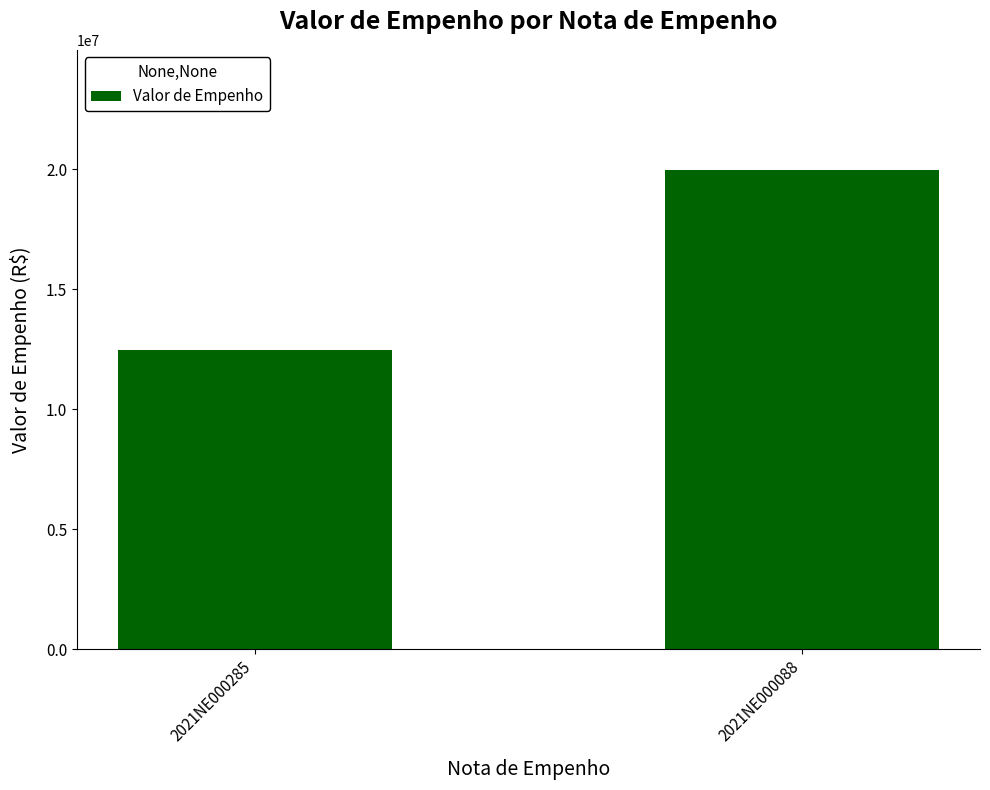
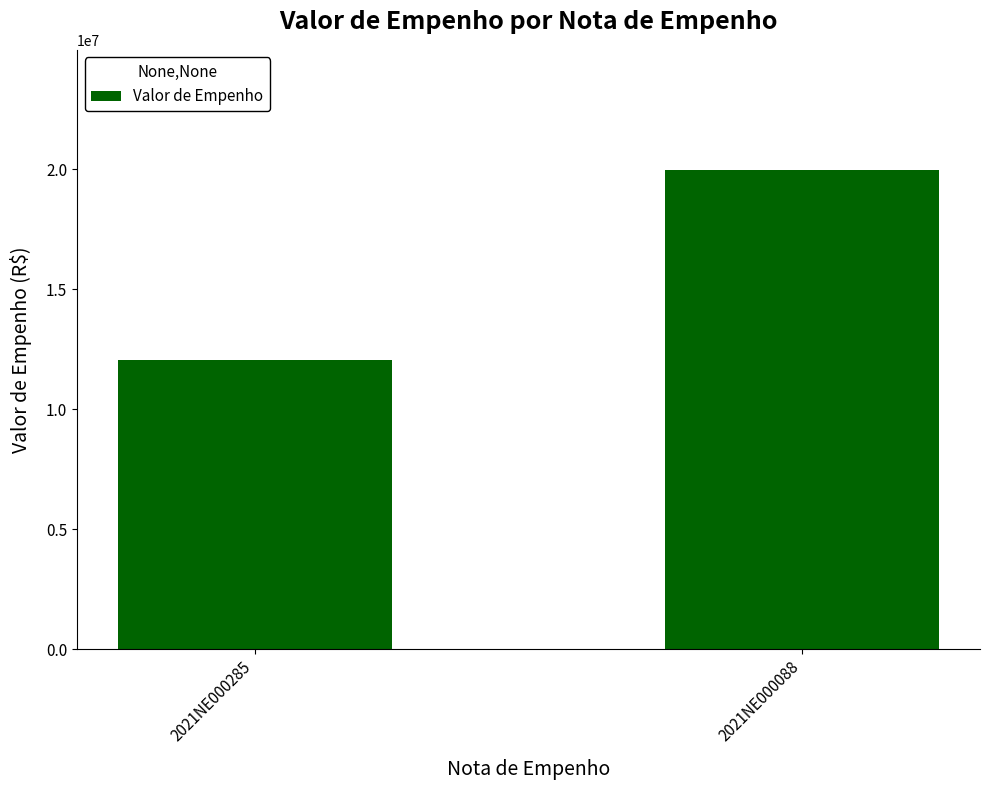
2021NE000285: 12500000 -> 12100000
